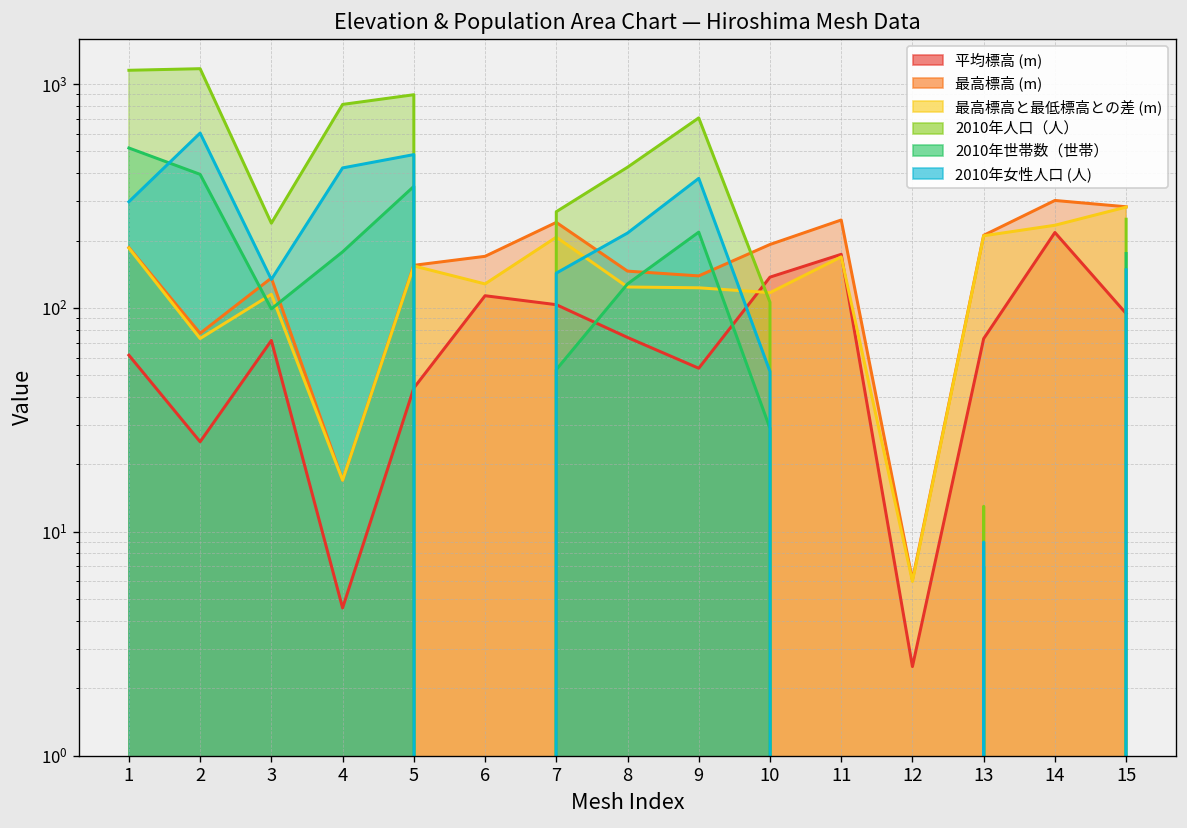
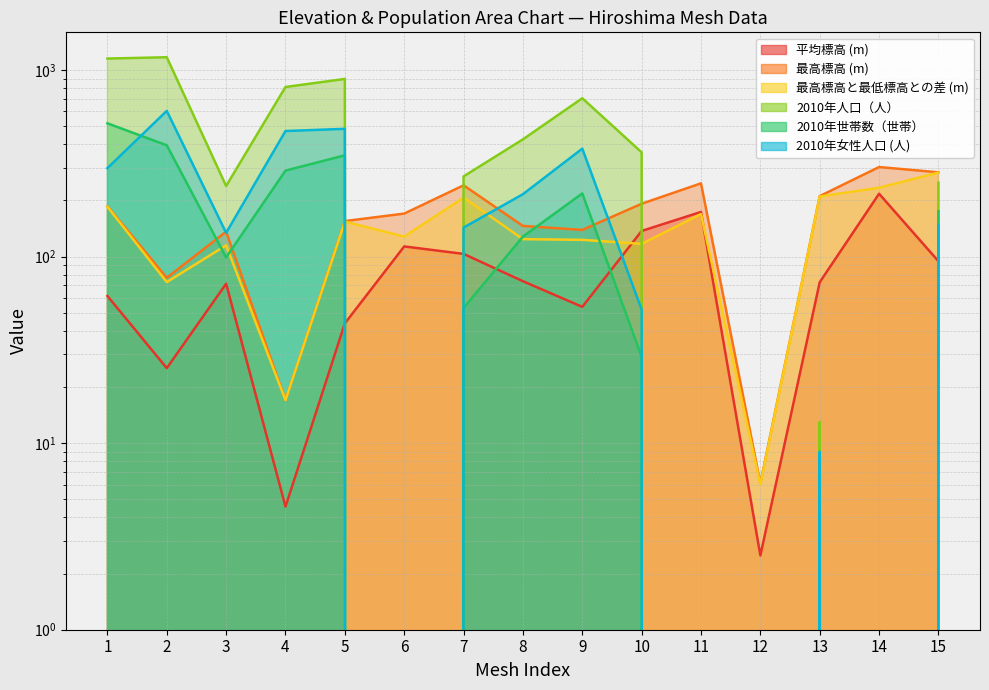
2010年世帯数（世帯）, 4: 180 -> 290
2010年女性人口 (人), 4: 420 -> 470
2010年人口（人）, 10: 110 -> 360
